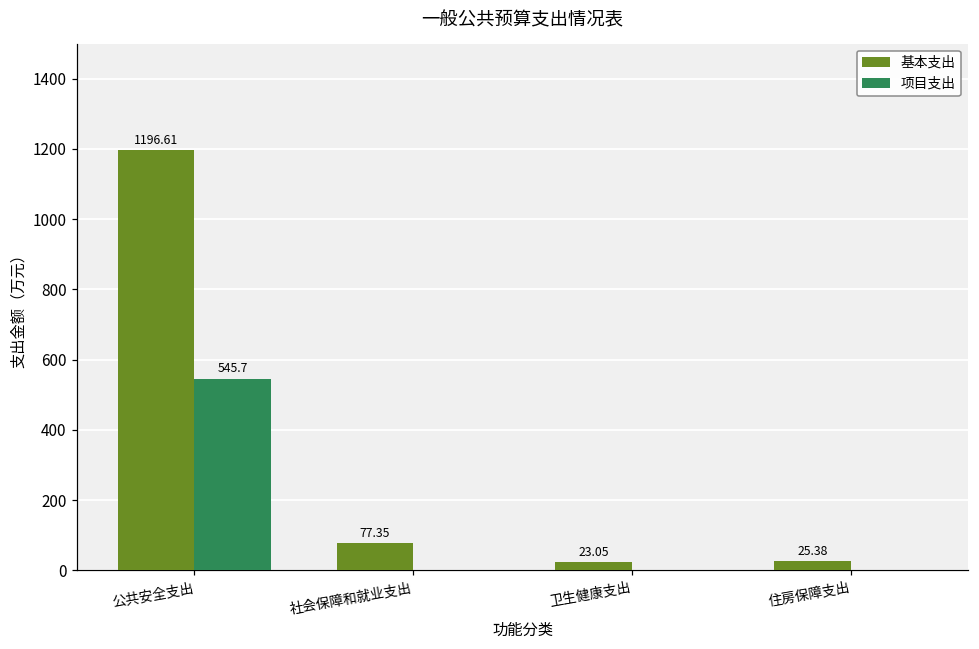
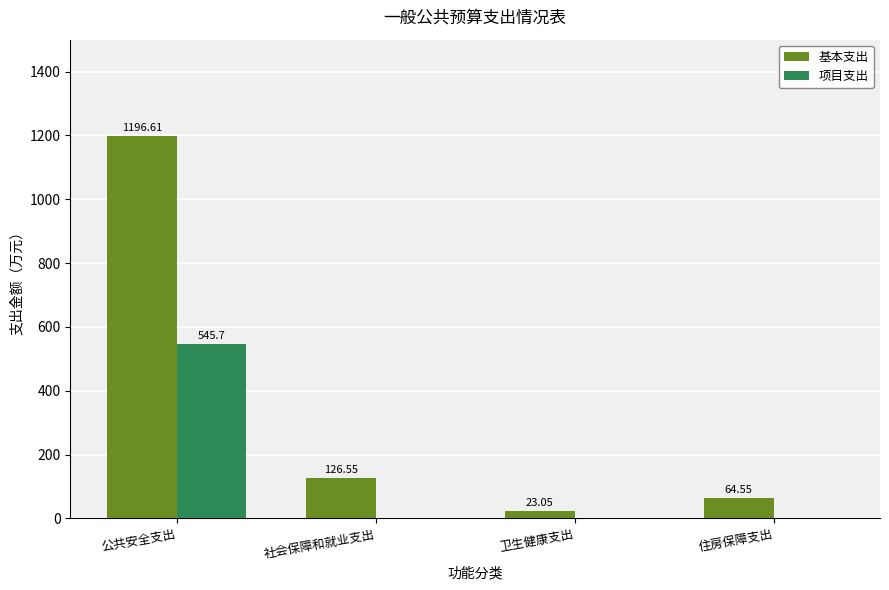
基本支出, 社会保障和就业支出: 77.35 -> 126.55
基本支出, 住房保障支出: 25.38 -> 64.55
